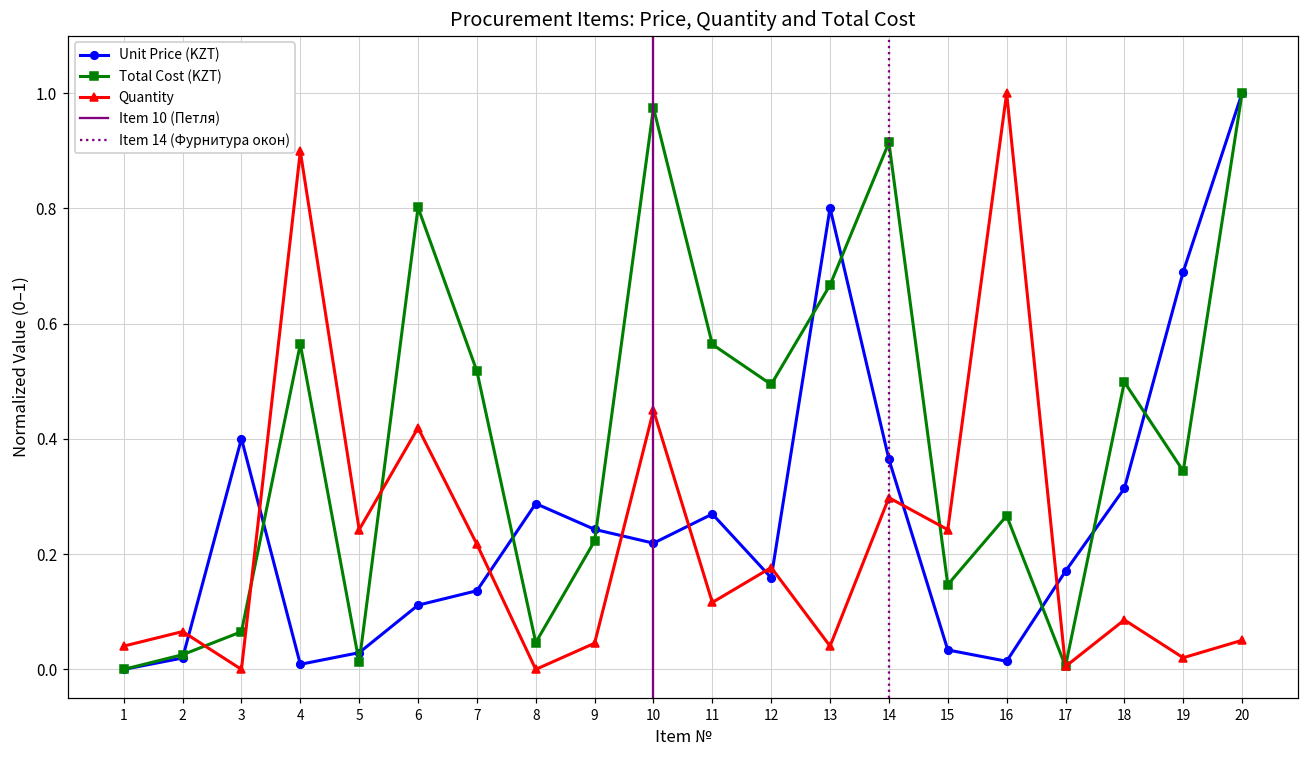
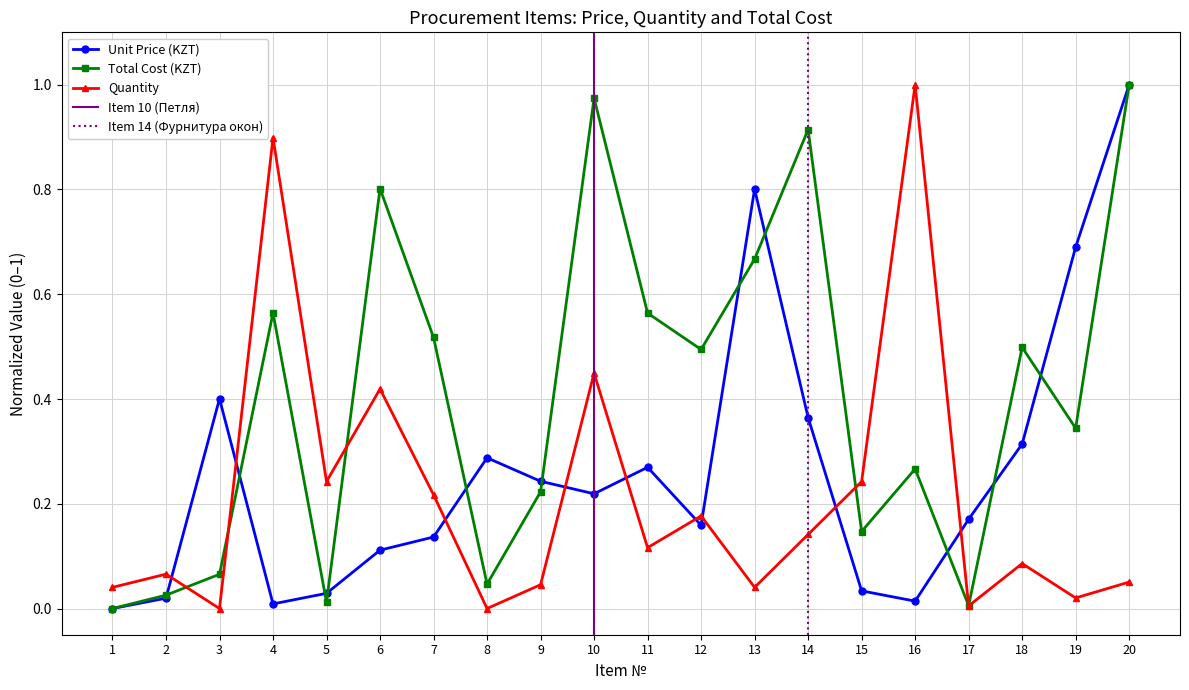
Quantity, 14: 0.30 -> 0.14
